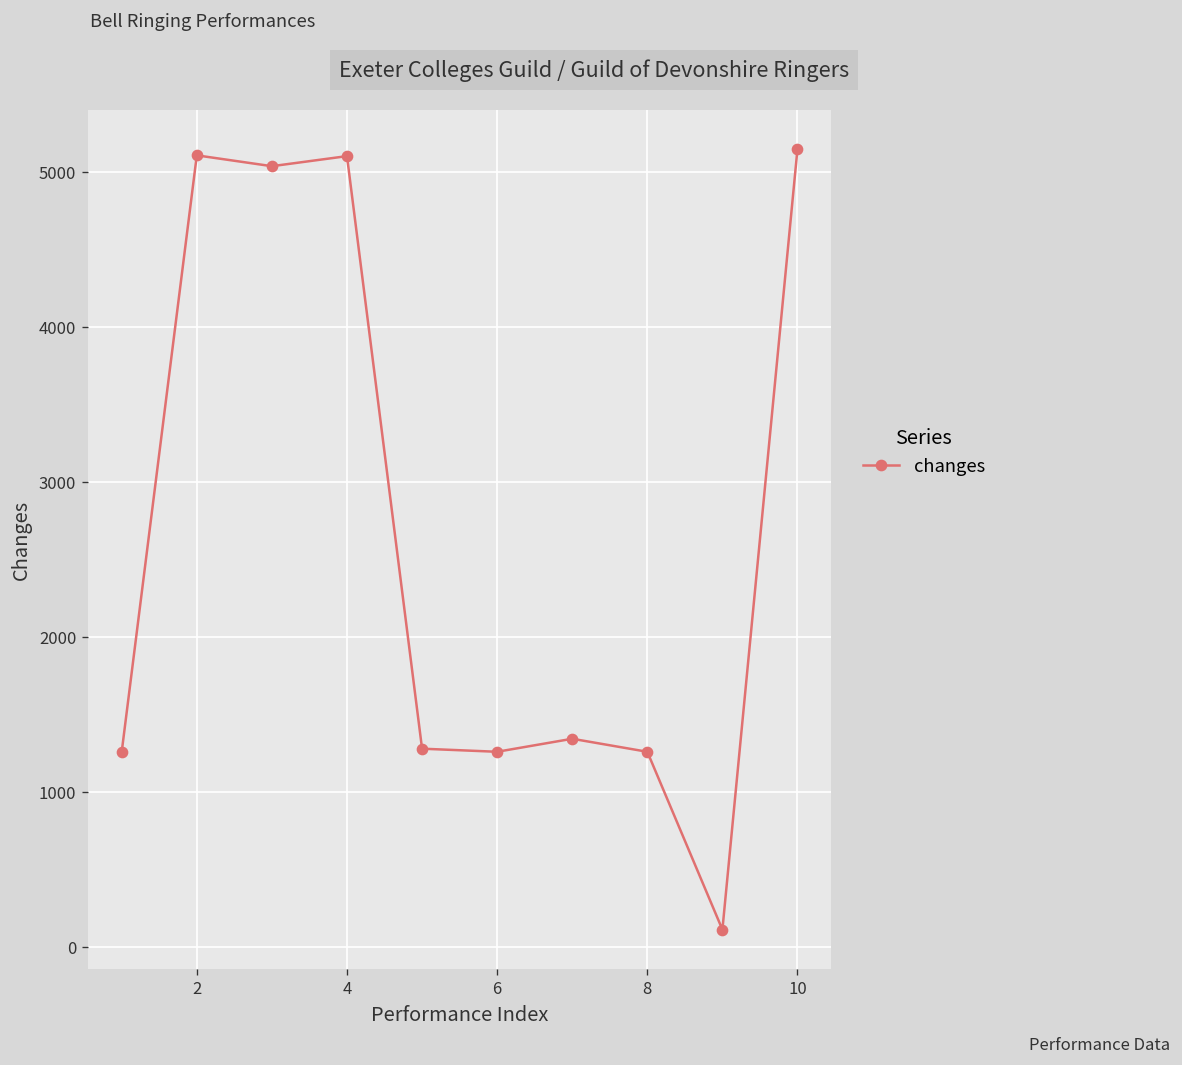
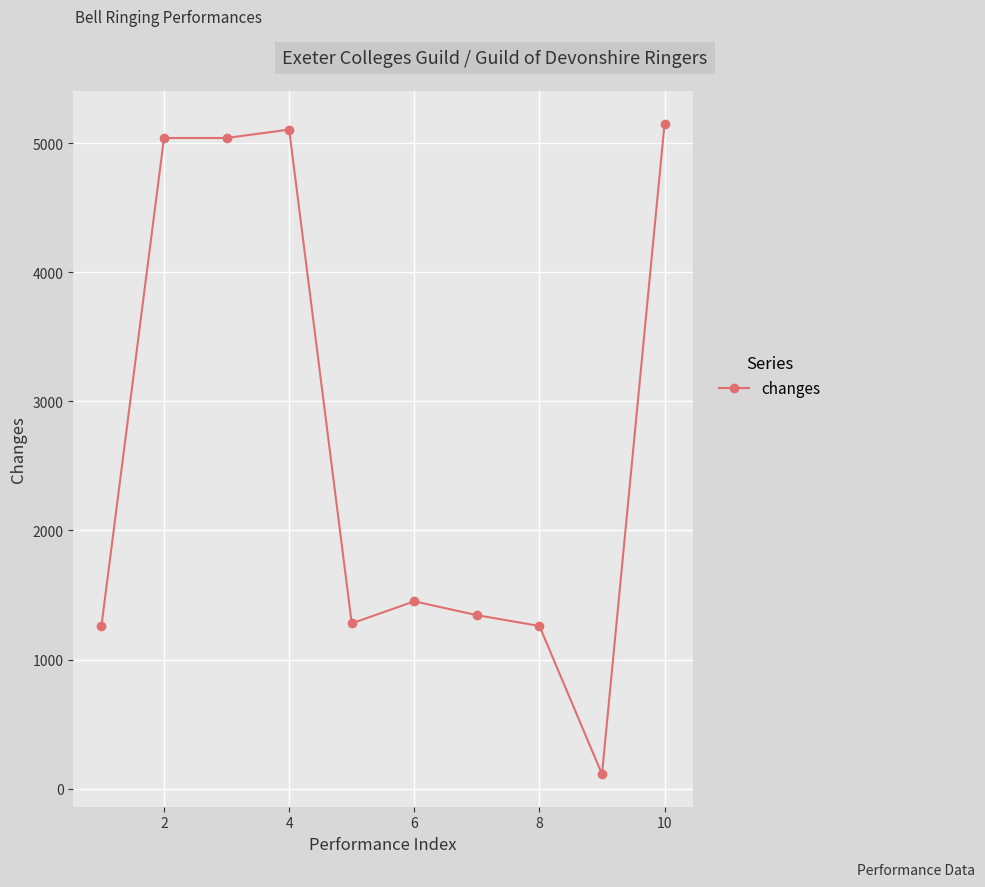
2: 5110 -> 5040
6: 1260 -> 1450
